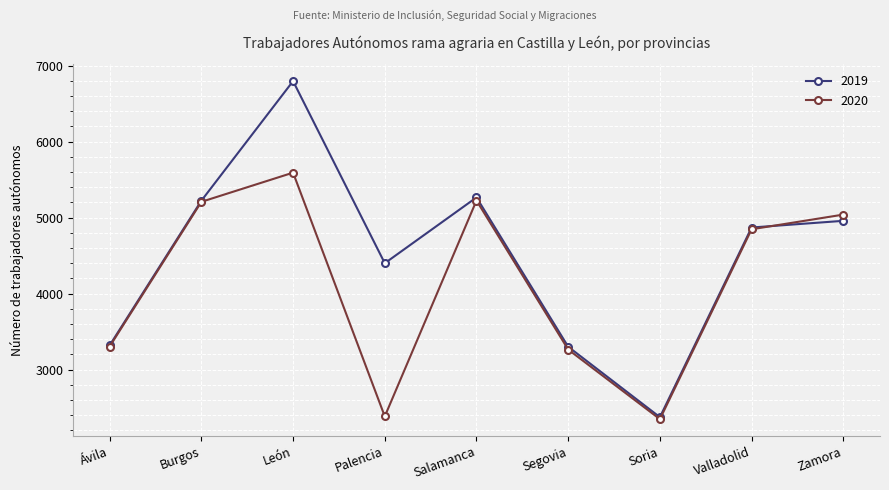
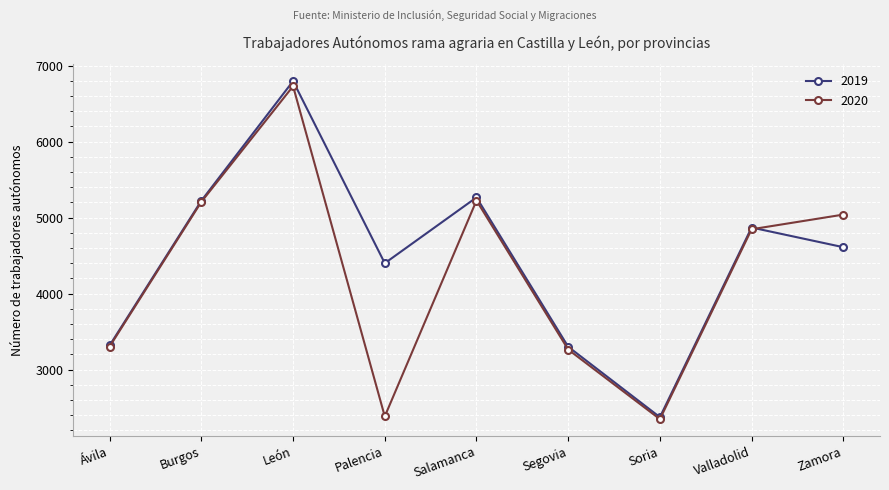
2020, León: 5600 -> 6700
2019, Zamora: 5000 -> 4600
